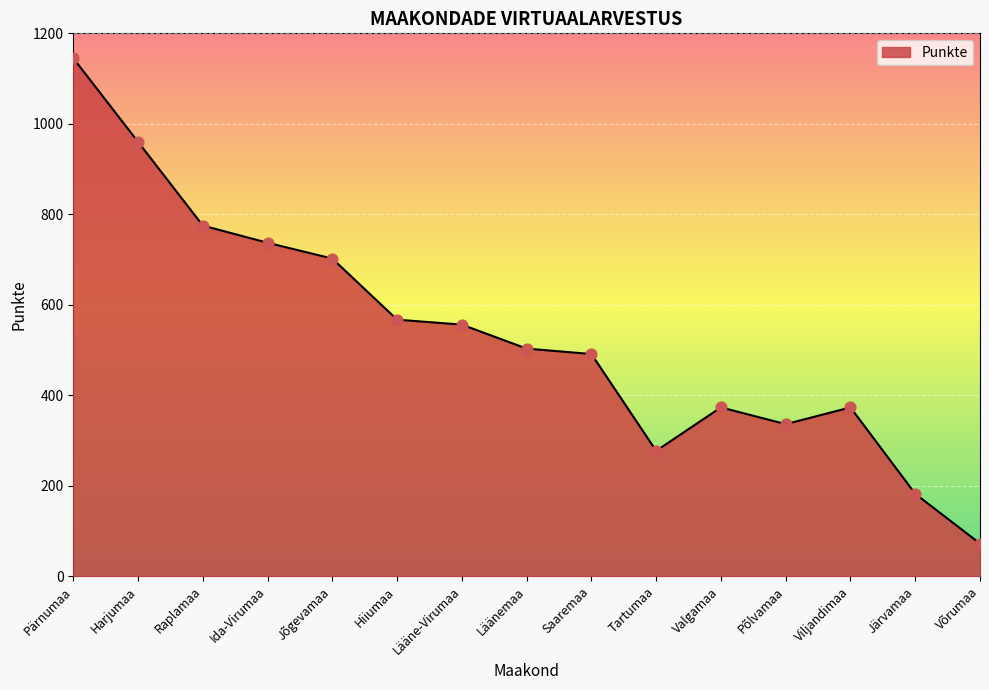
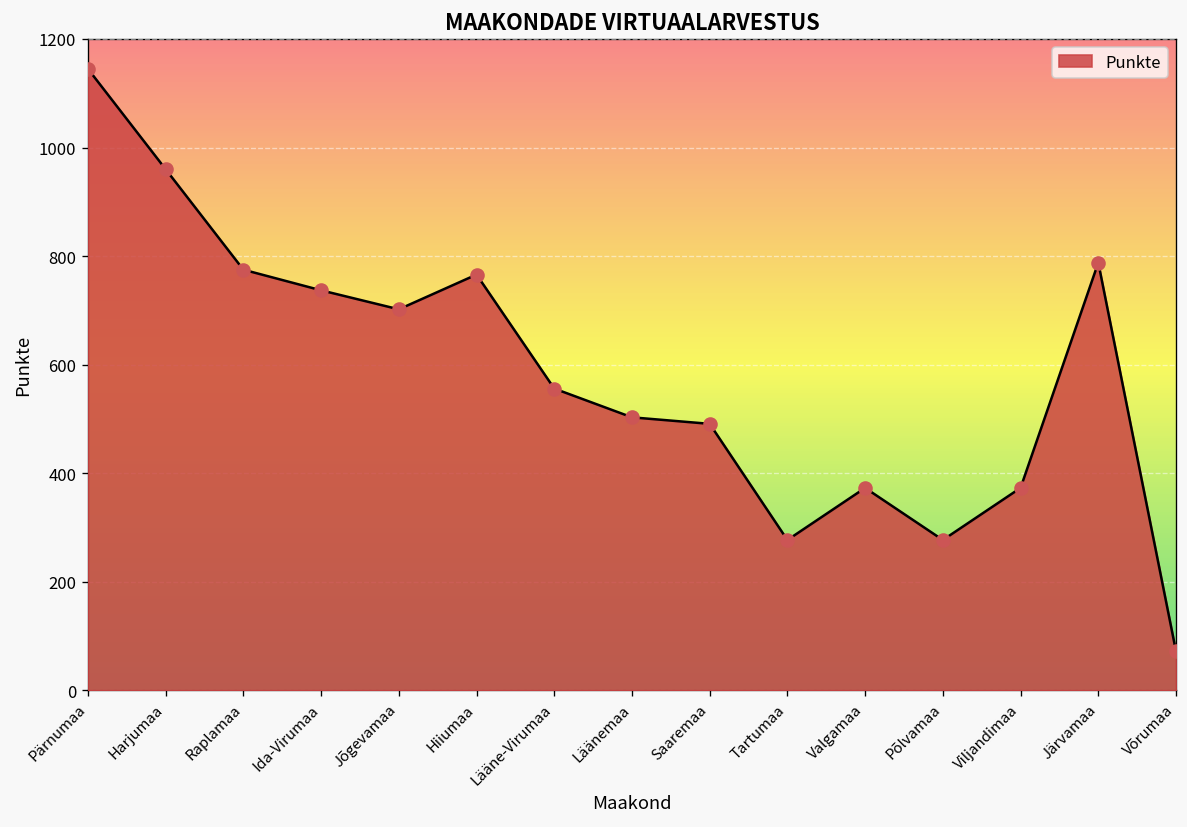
Hiiumaa: 570 -> 770
Põlvamaa: 340 -> 280
Järvamaa: 180 -> 790
